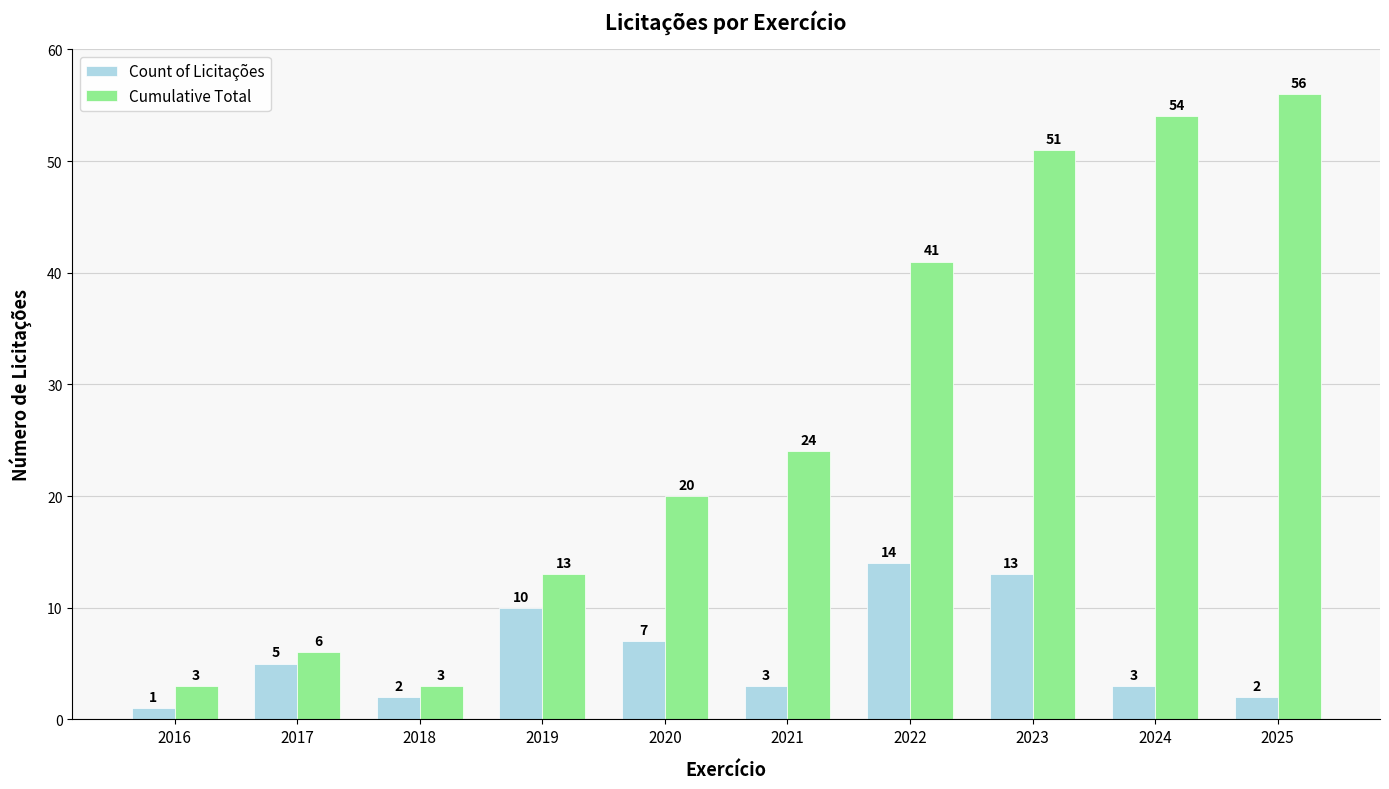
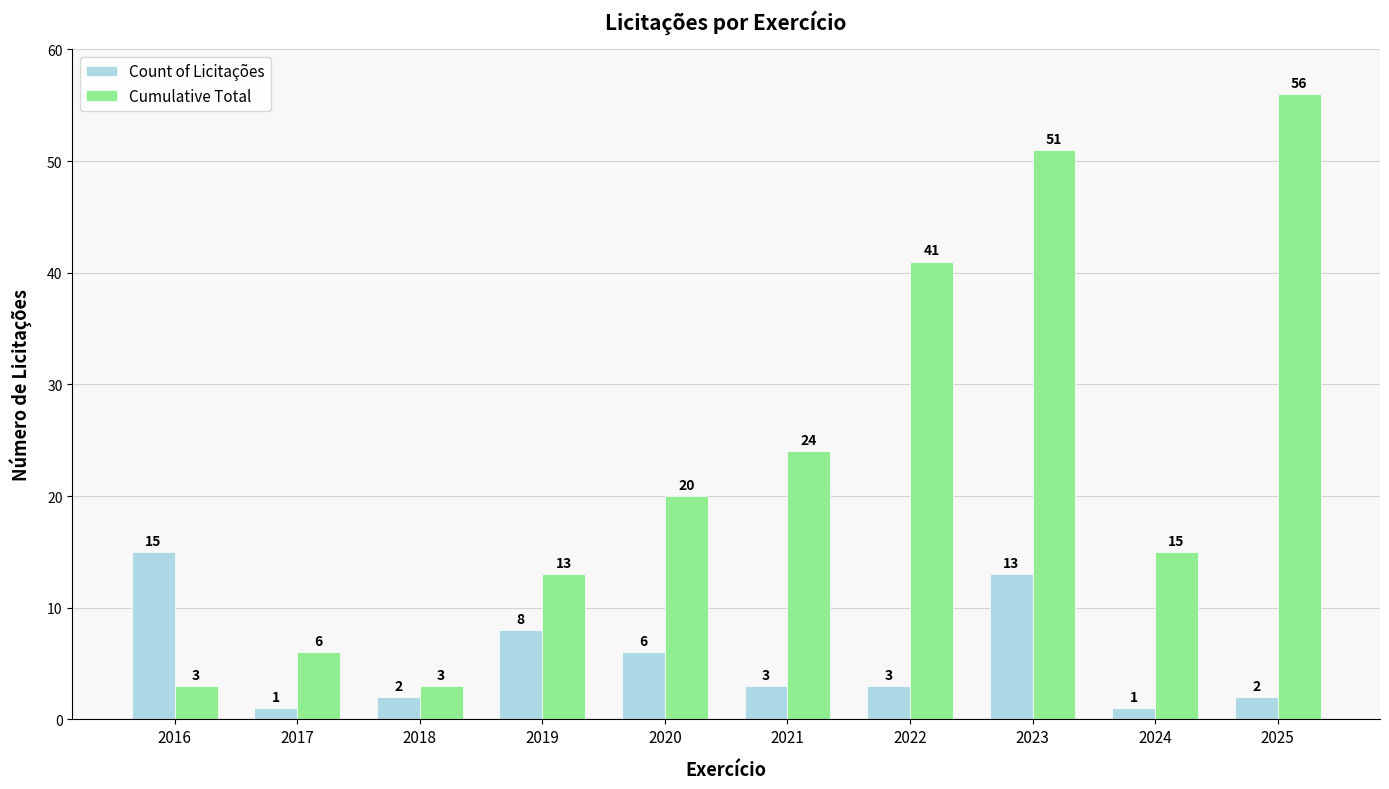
Count of Licitações, 2016: 1 -> 15
Count of Licitações, 2017: 5 -> 1
Count of Licitações, 2019: 10 -> 8
Count of Licitações, 2020: 7 -> 6
Count of Licitações, 2022: 14 -> 3
Count of Licitações, 2024: 3 -> 1
Cumulative Total, 2024: 54 -> 15
